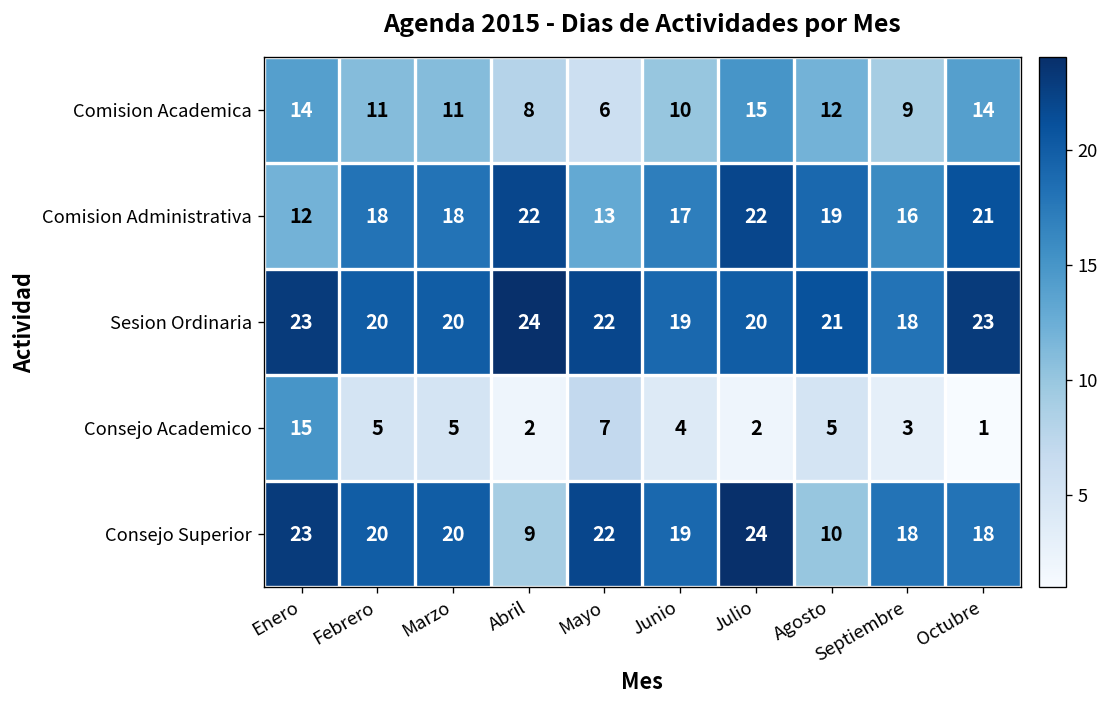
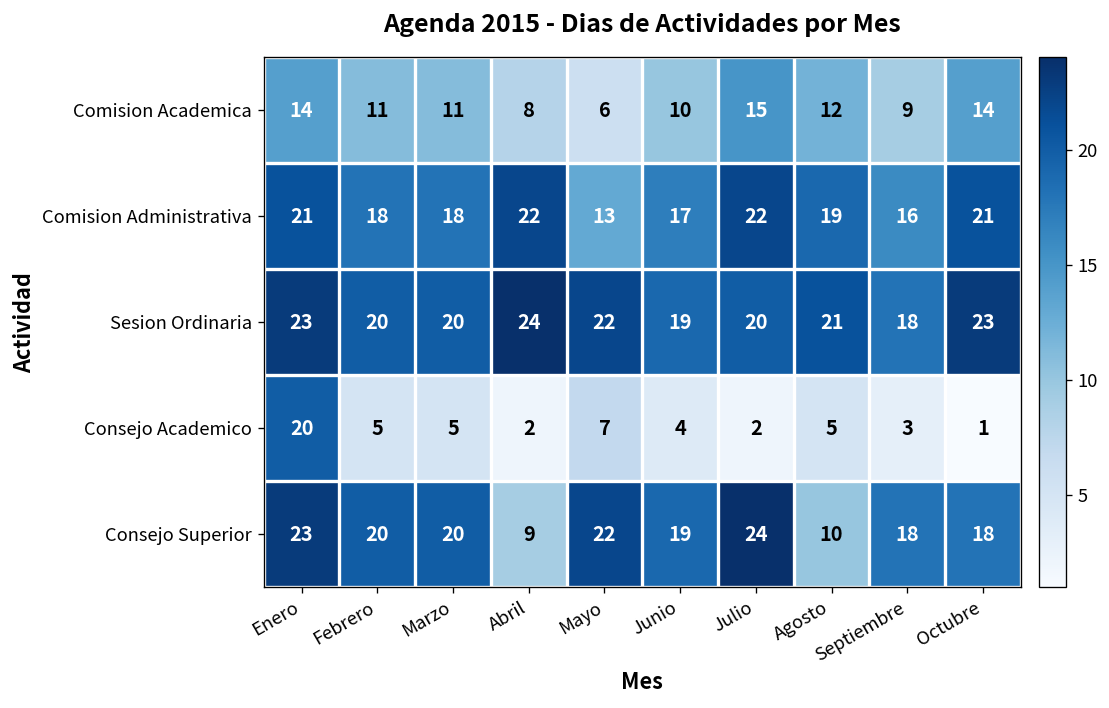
Comision Administrativa, Enero: 12 -> 21
Consejo Academico, Enero: 15 -> 20
